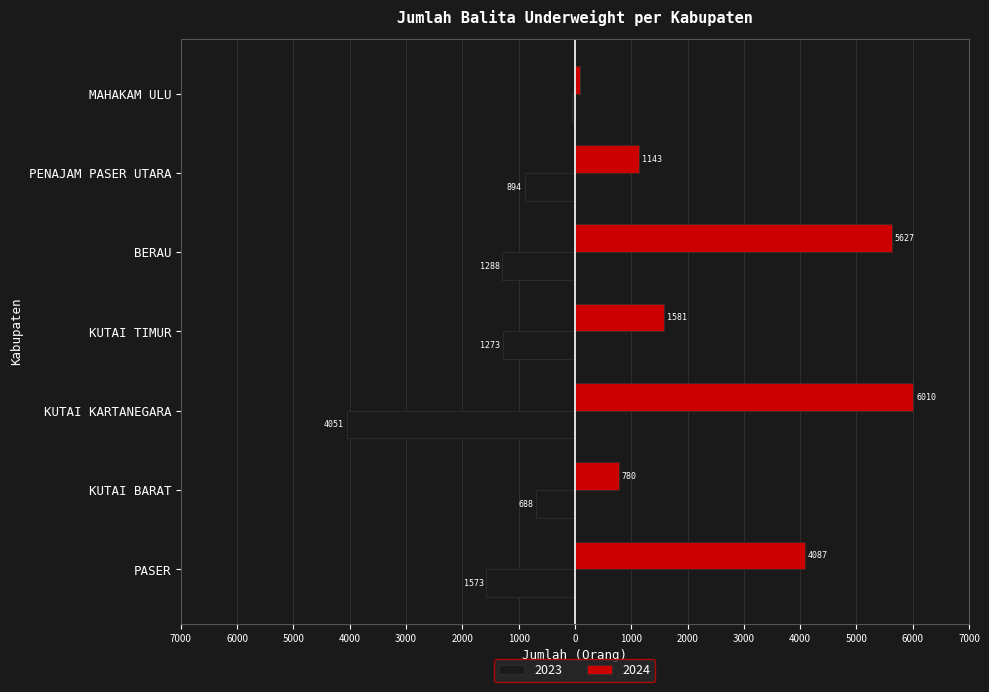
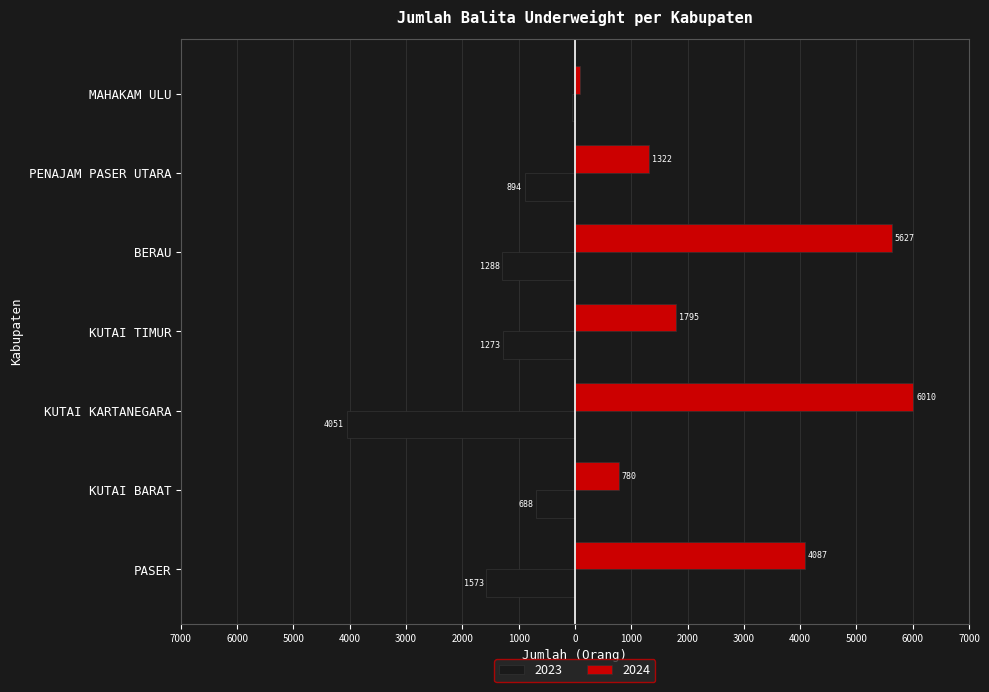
2024, PENAJAM PASER UTARA: 1143 -> 1322
2024, KUTAI TIMUR: 1581 -> 1795
